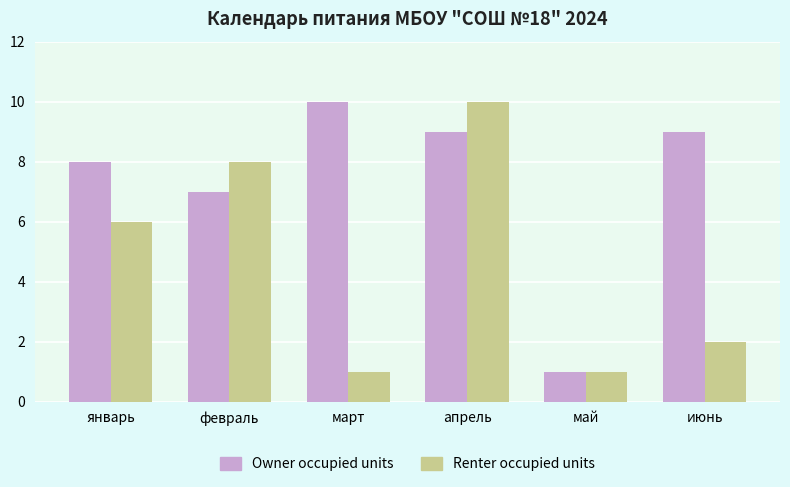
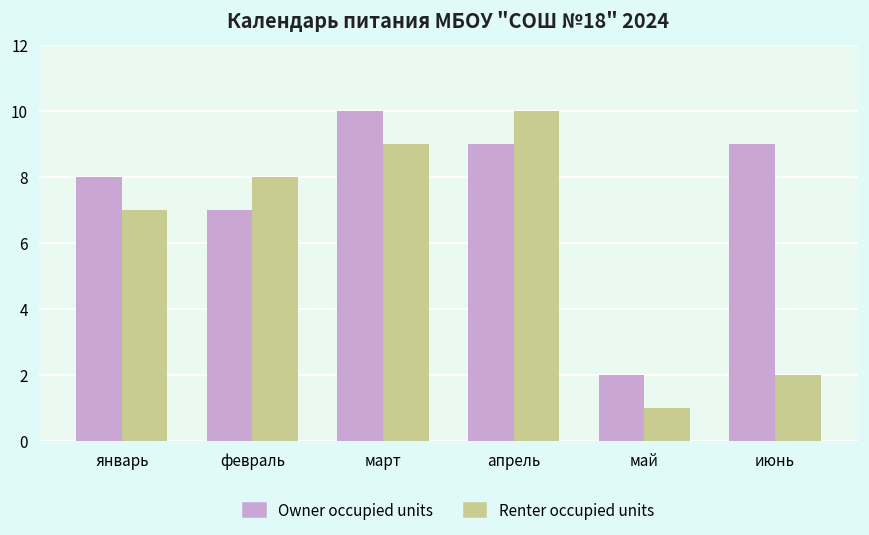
Renter occupied units, январь: 6 -> 7
Renter occupied units, март: 1 -> 9
Owner occupied units, май: 1 -> 2
